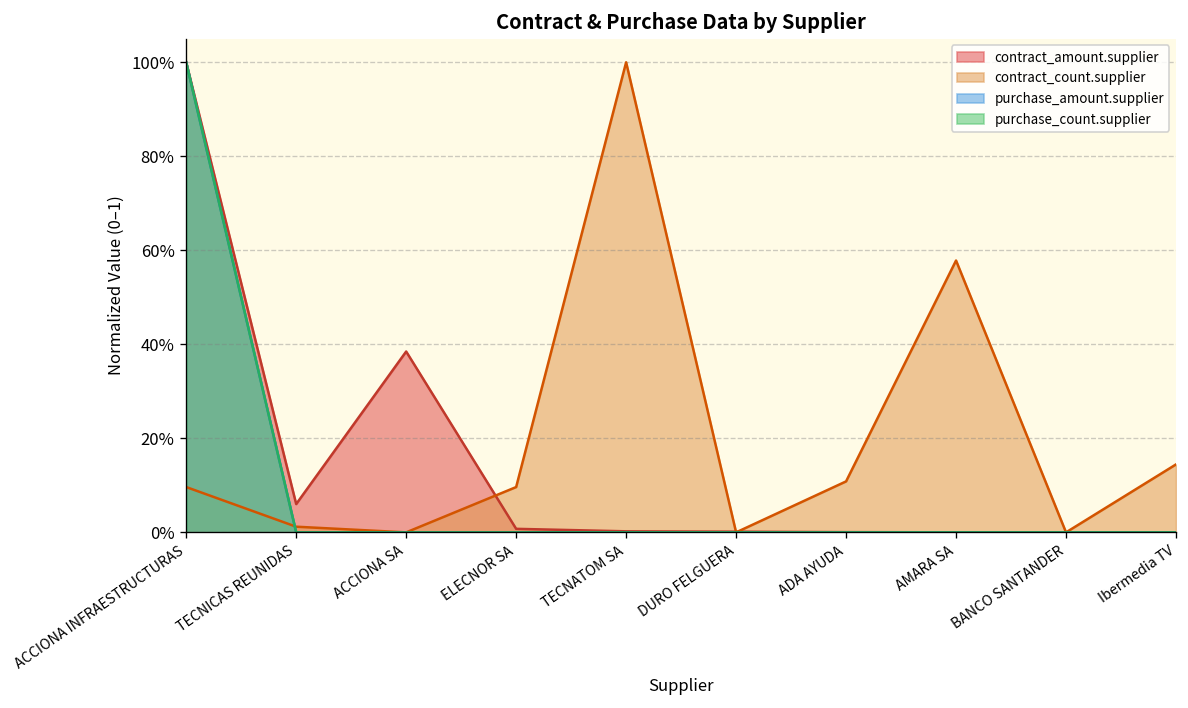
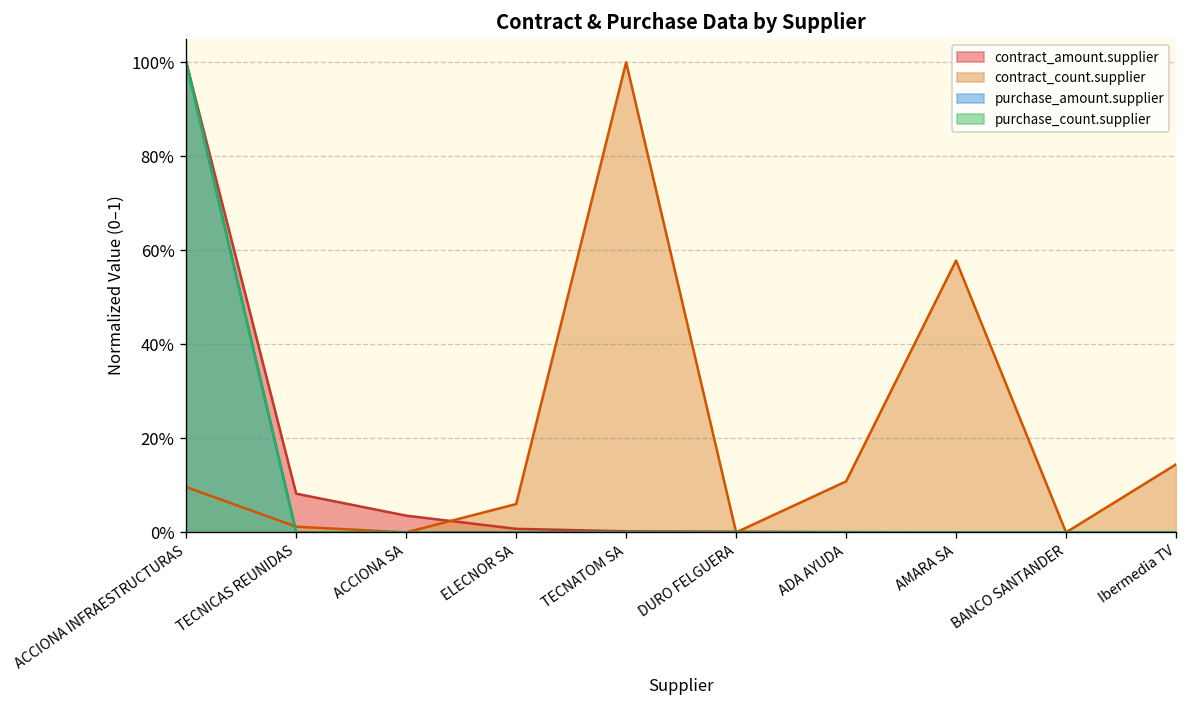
contract_amount.supplier, TECNICAS REUNIDAS: 6% -> 8%
contract_amount.supplier, ACCIONA SA: 38% -> 4%
contract_count.supplier, ELECNOR SA: 10% -> 6%
